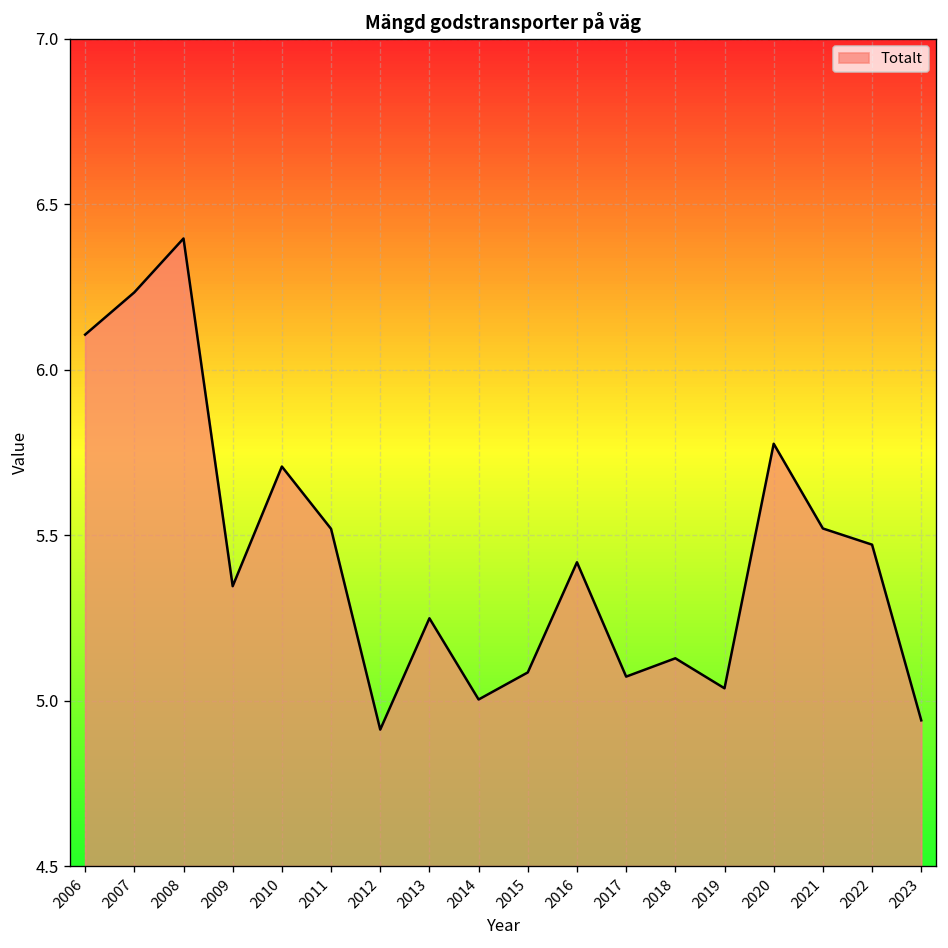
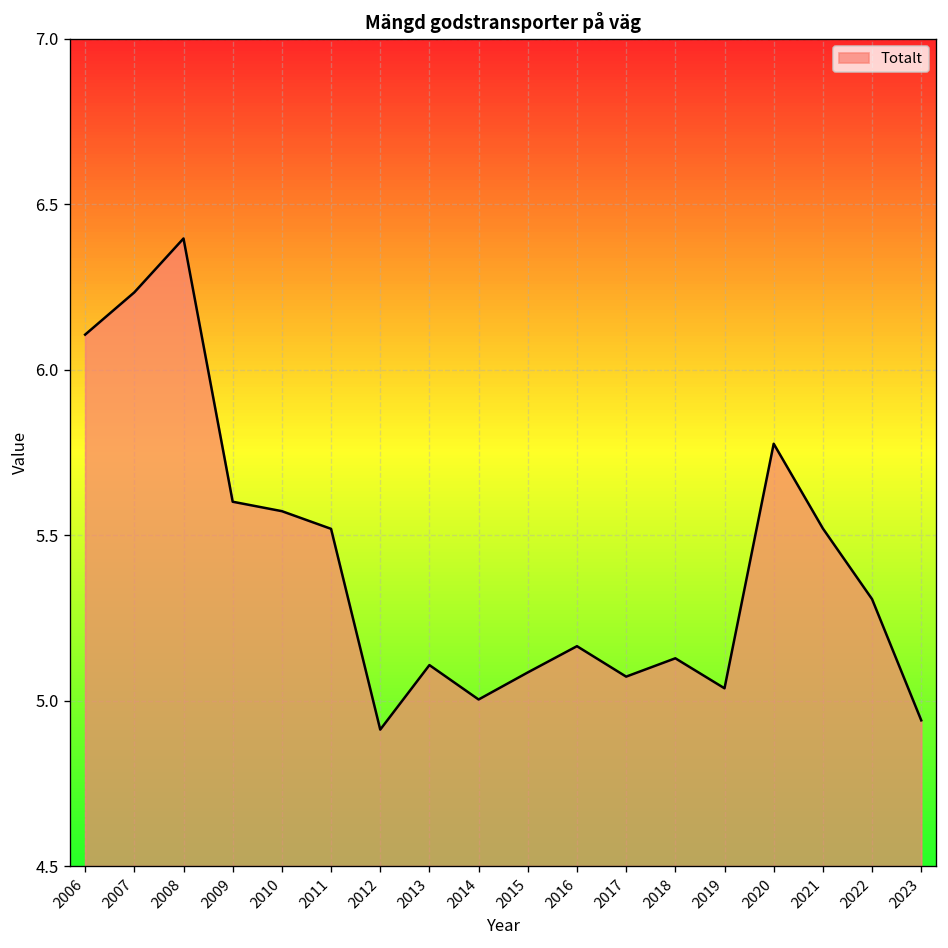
2009: 5.35 -> 5.60
2010: 5.71 -> 5.57
2013: 5.25 -> 5.11
2016: 5.42 -> 5.16
2022: 5.47 -> 5.31
